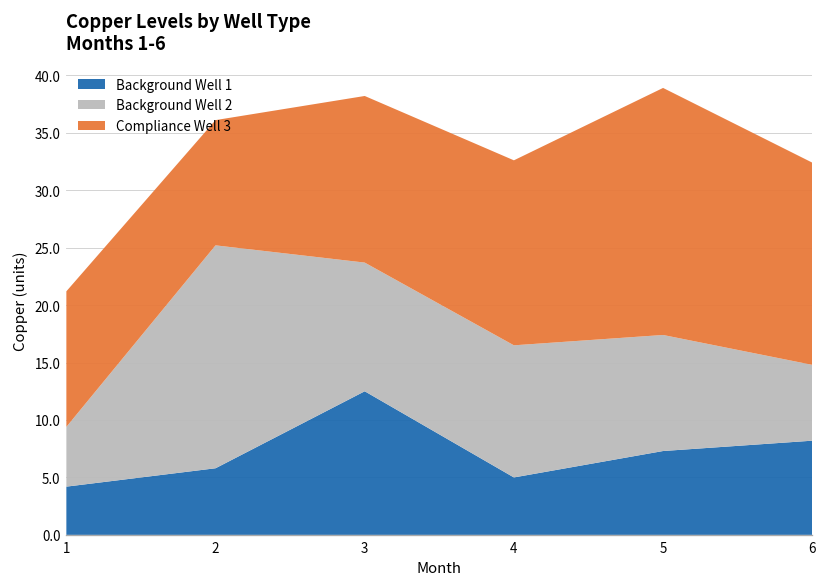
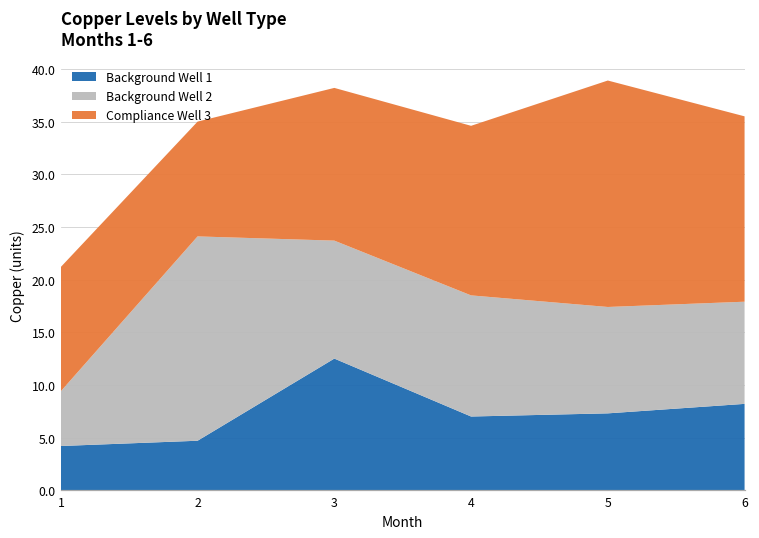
Background Well 1, 2: 6 -> 5
Background Well 1, 4: 5 -> 7
Background Well 2, 6: 7 -> 10
